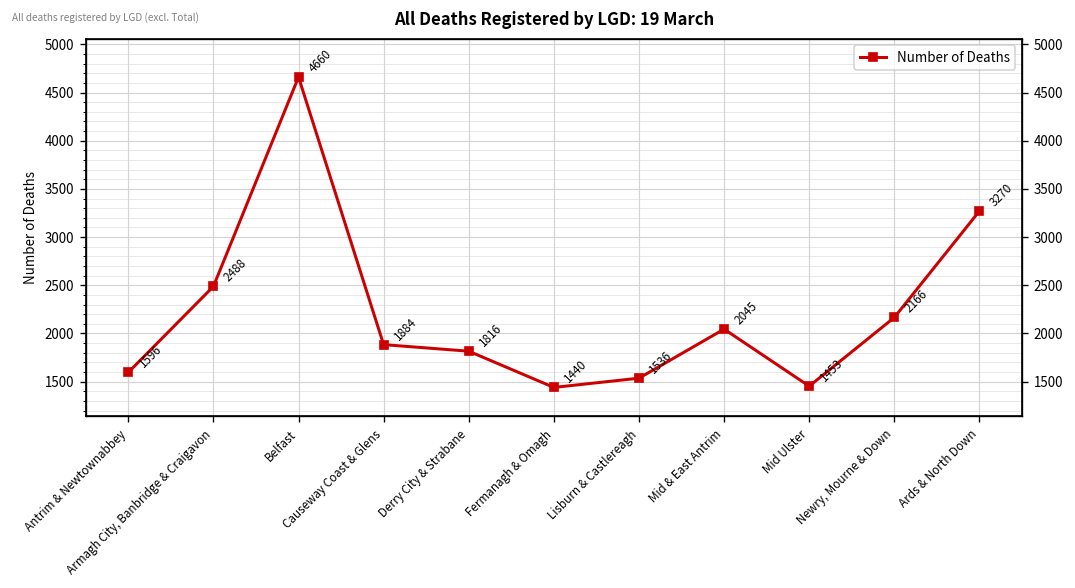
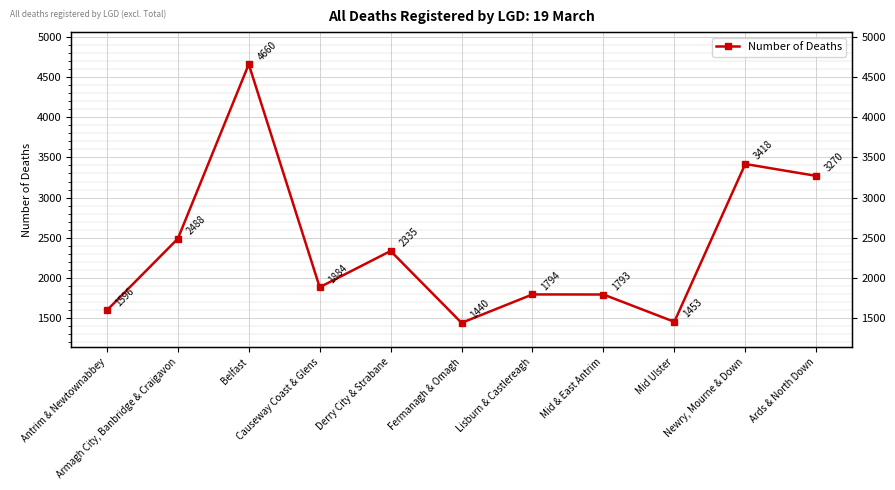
Derry City & Strabane: 1816 -> 2335
Lisburn & Castlereagh: 1536 -> 1794
Mid & East Antrim: 2045 -> 1793
Newry, Mourne & Down: 2166 -> 3418
